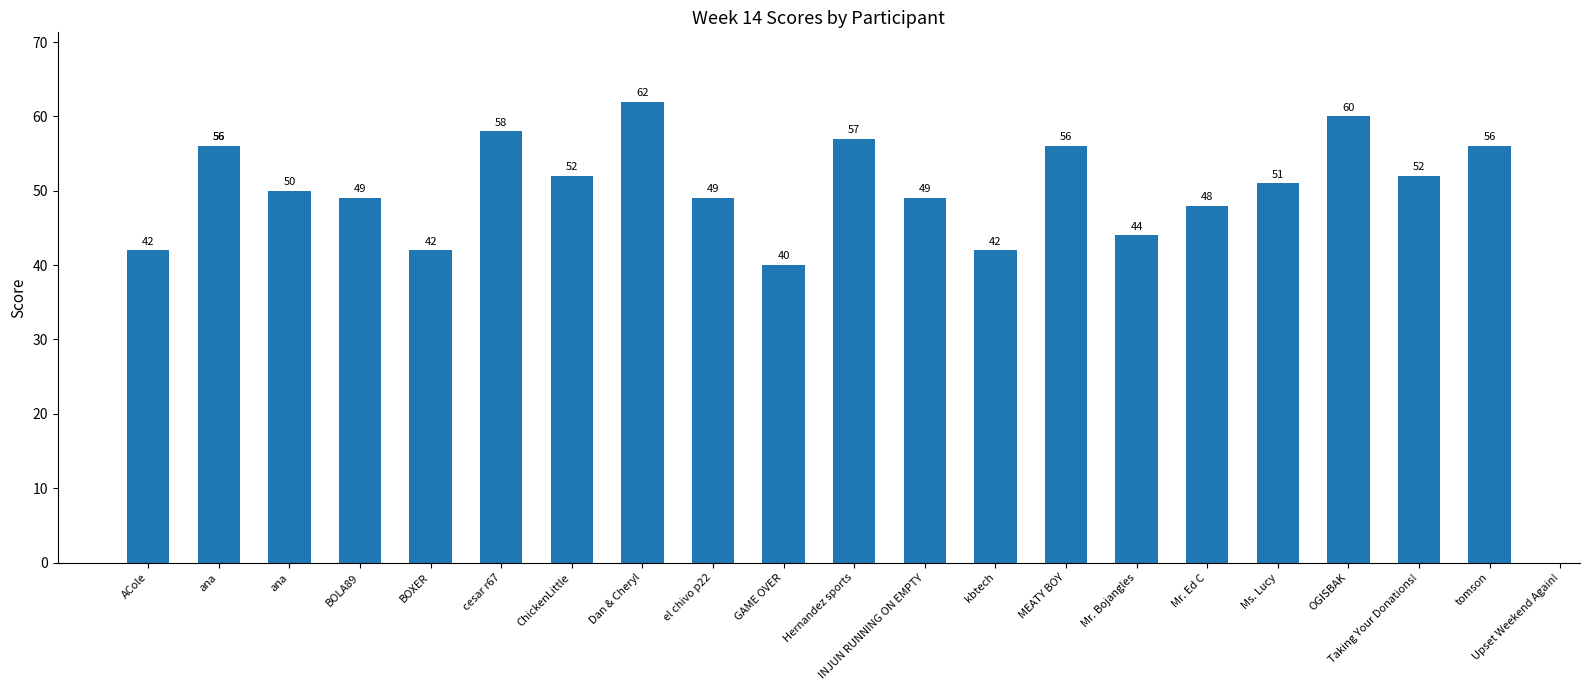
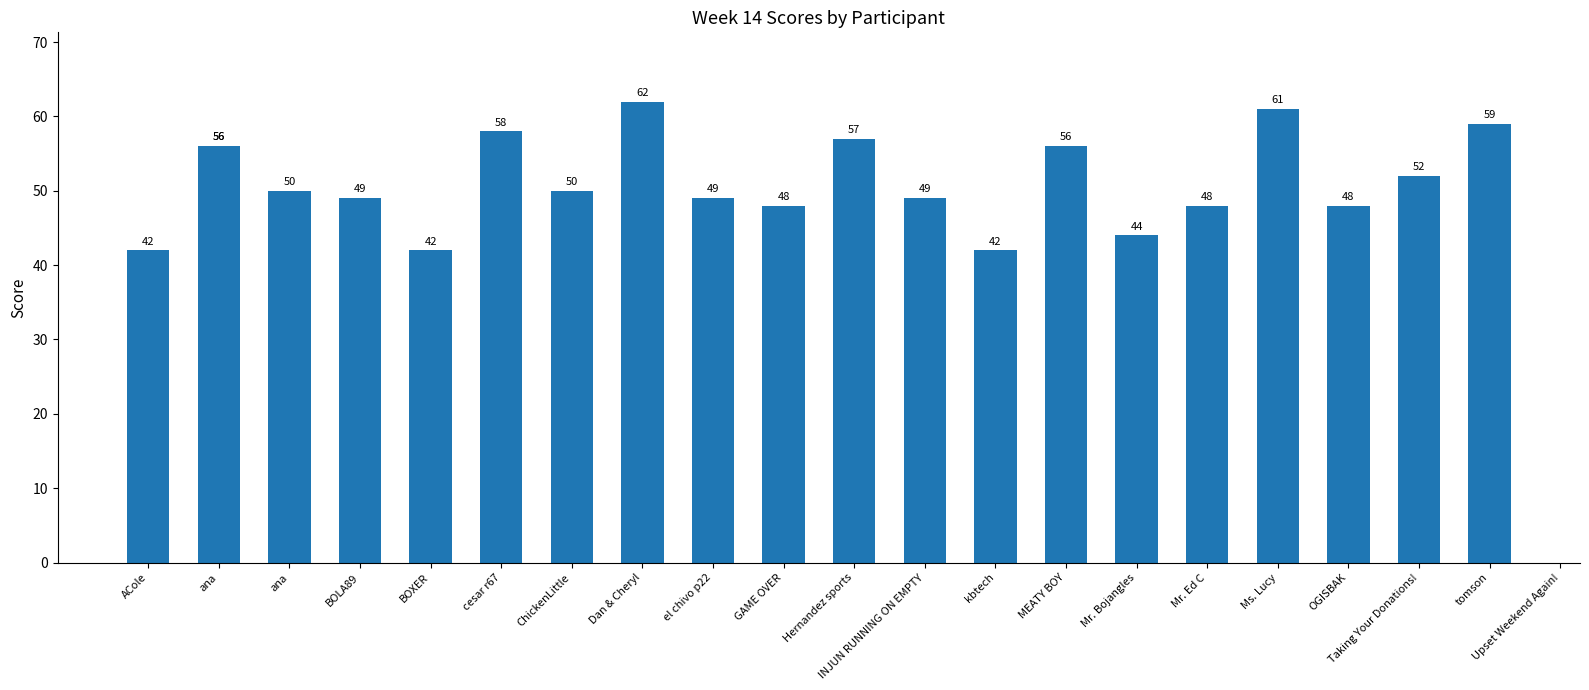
ChickenLittle: 52 -> 50
GAME OVER: 40 -> 48
Ms. Lucy: 51 -> 61
OGISBAK: 60 -> 48
tomson: 56 -> 59
